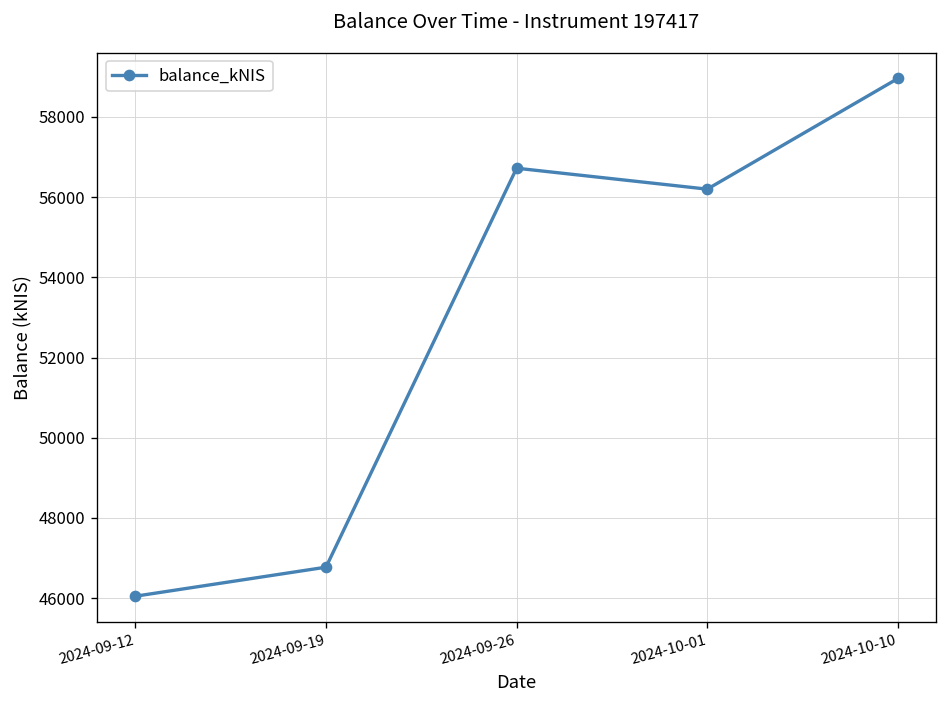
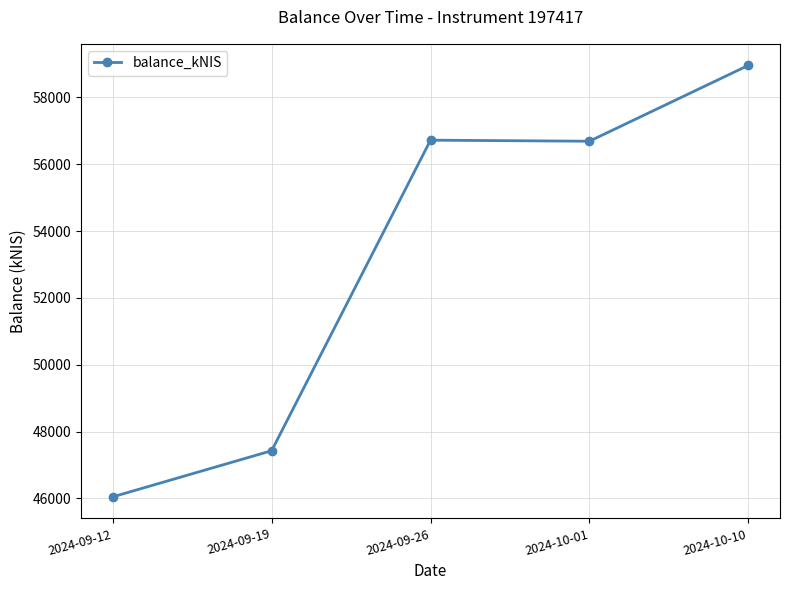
2024-09-19: 46800 -> 47400
2024-10-01: 56200 -> 56700
